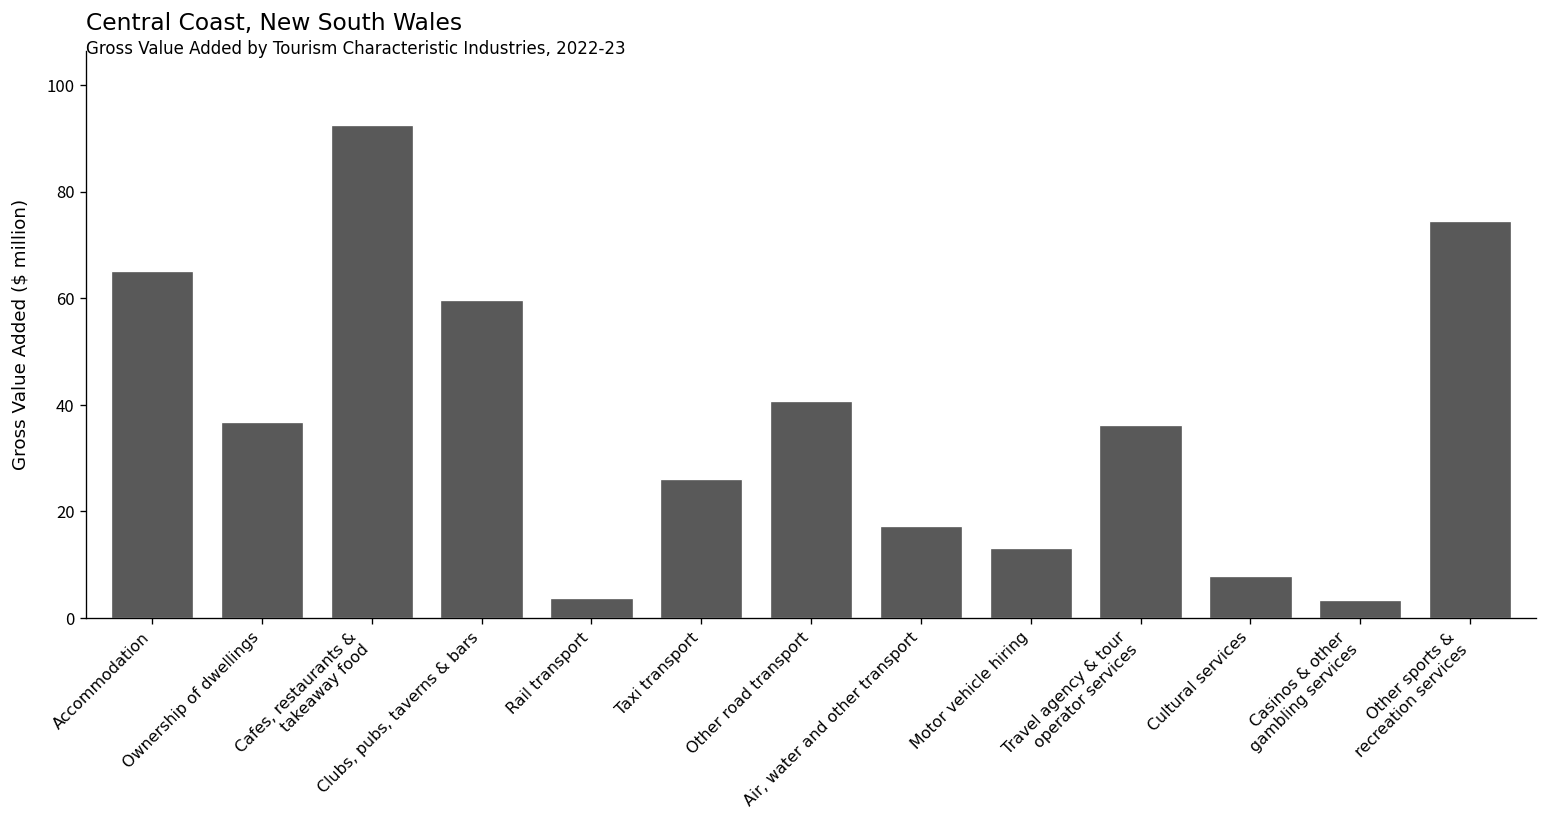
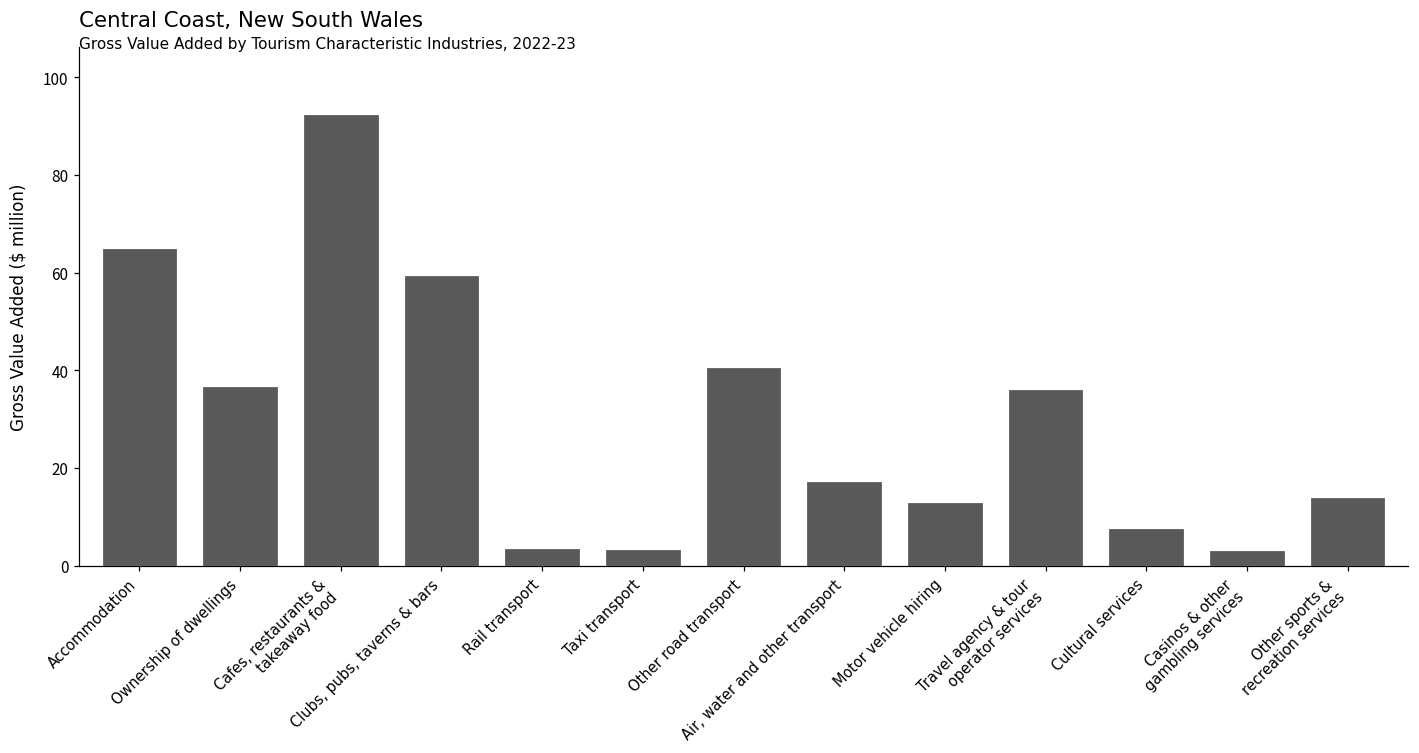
Taxi transport: 26 -> 3
Other sports & recreation services: 74 -> 14
